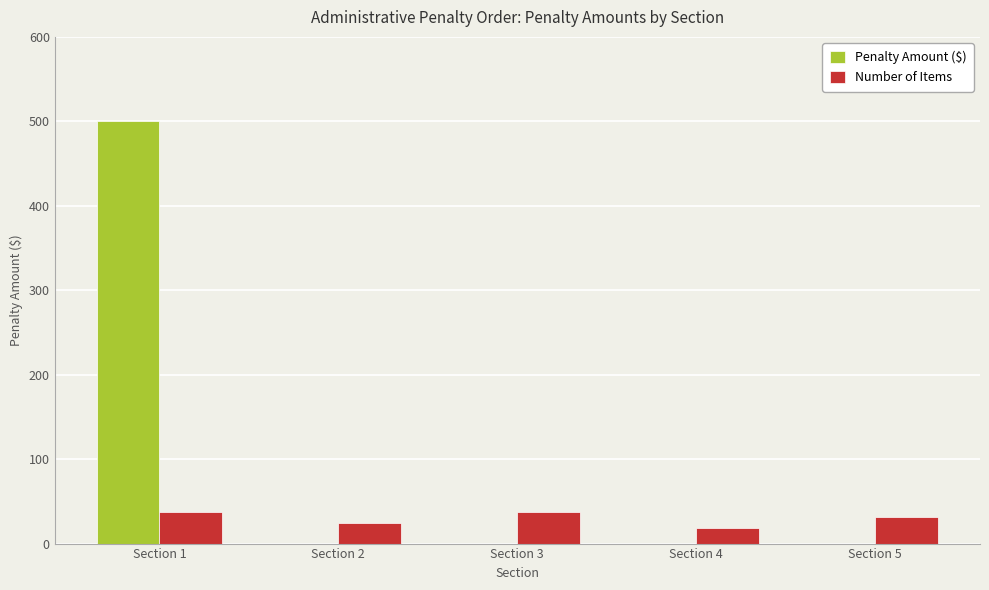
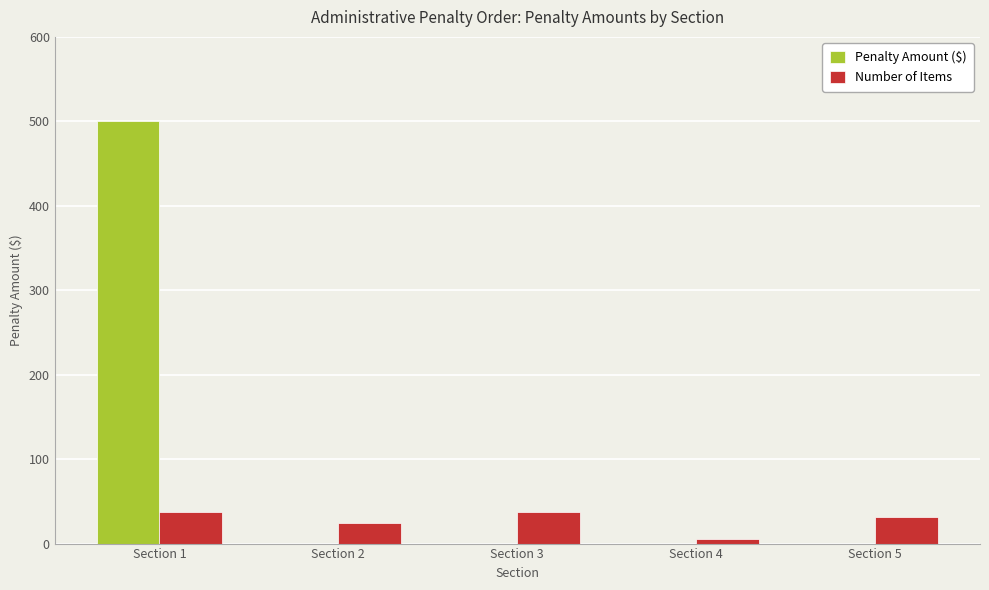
Number of Items, Section 4: 20 -> 10
